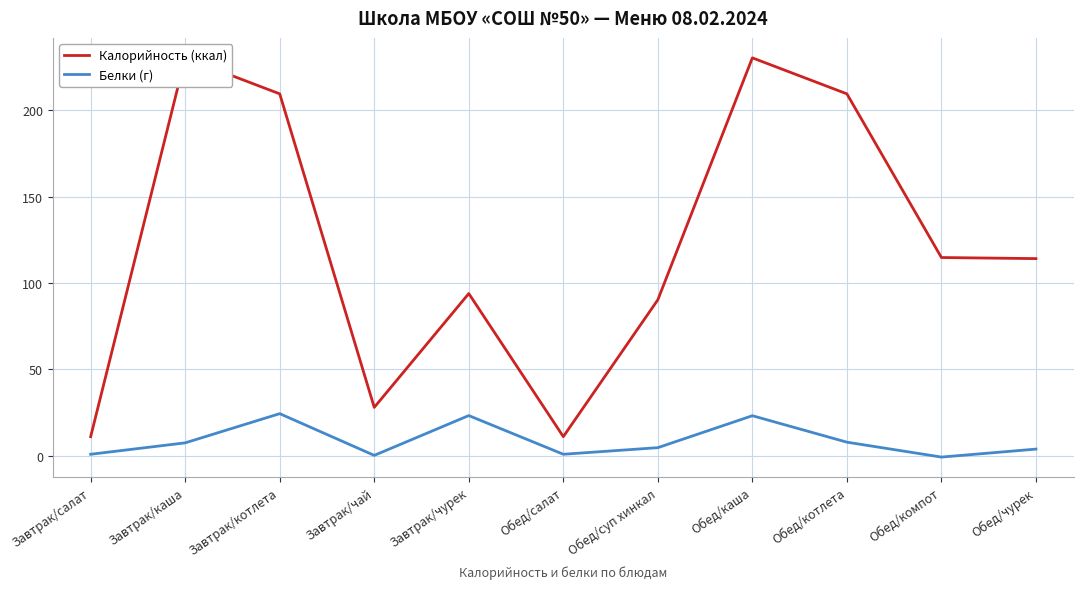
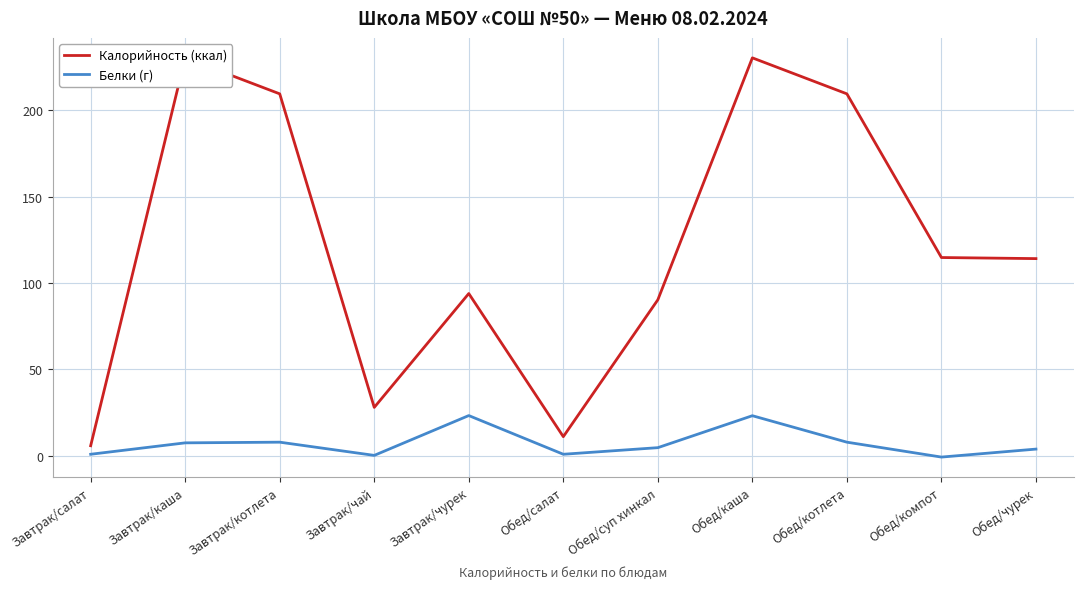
Калорийность (ккал), Завтрак/салат: 11 -> 6
Белки (г), Завтрак/котлета: 24 -> 8
